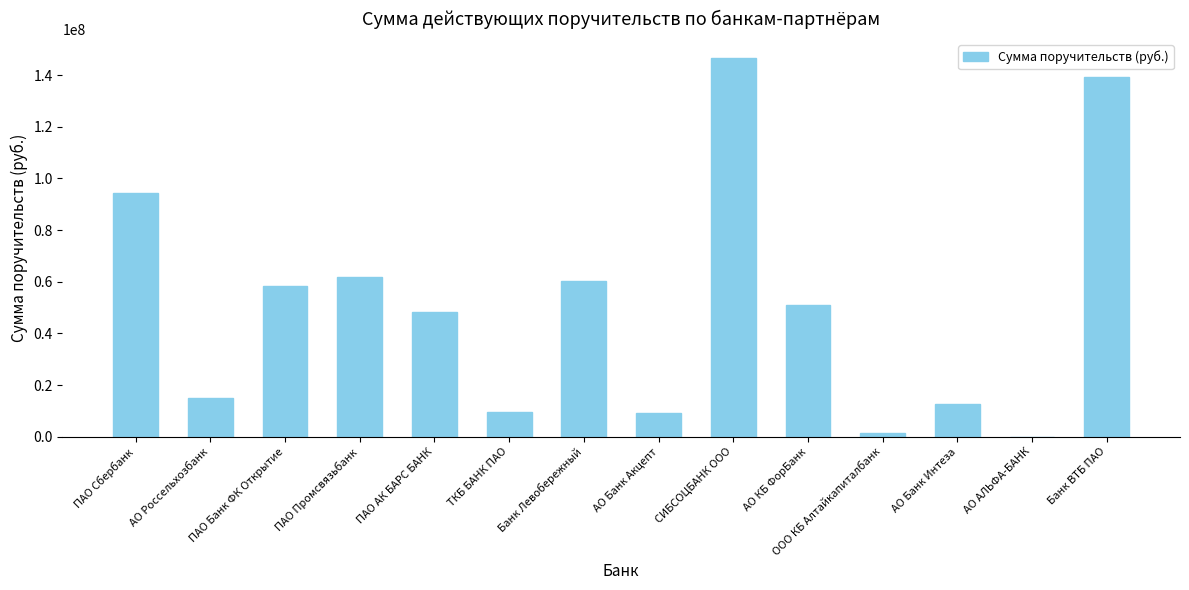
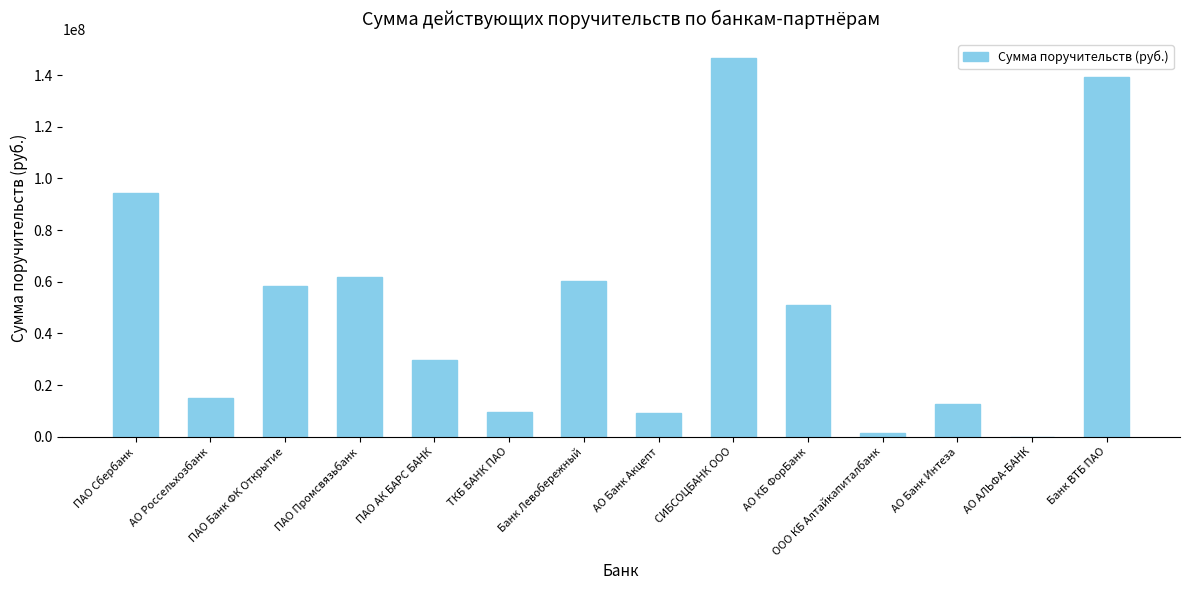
ПАО АК БАРС БАНК: 48000000 -> 30000000
